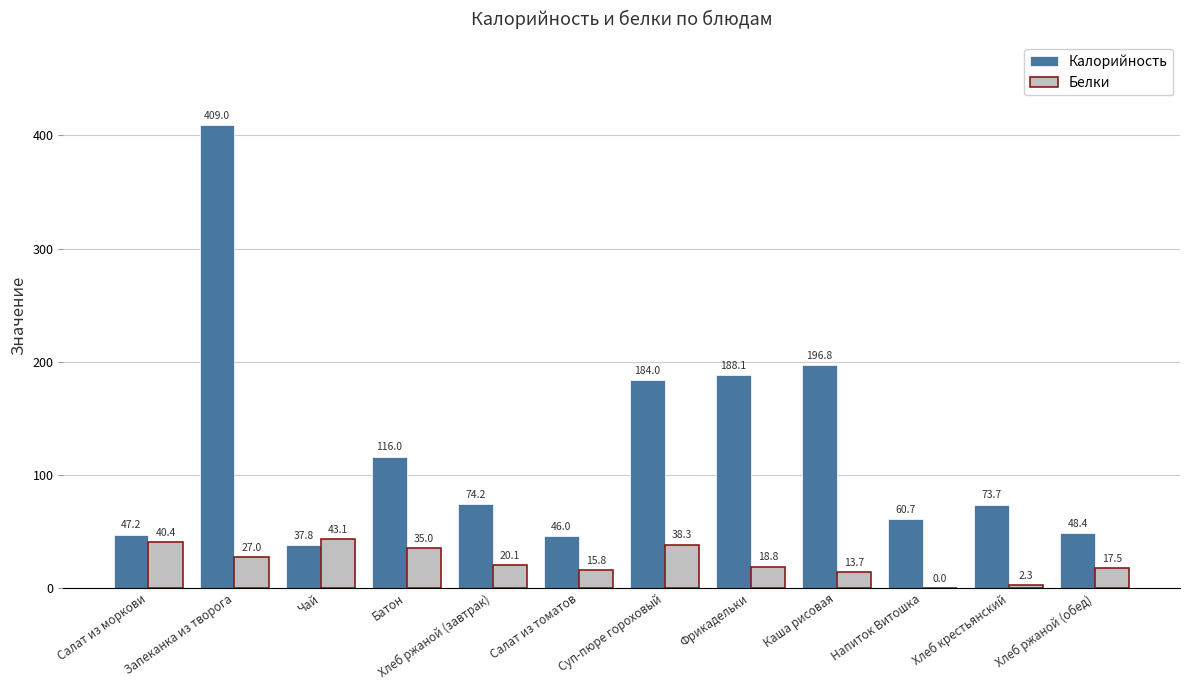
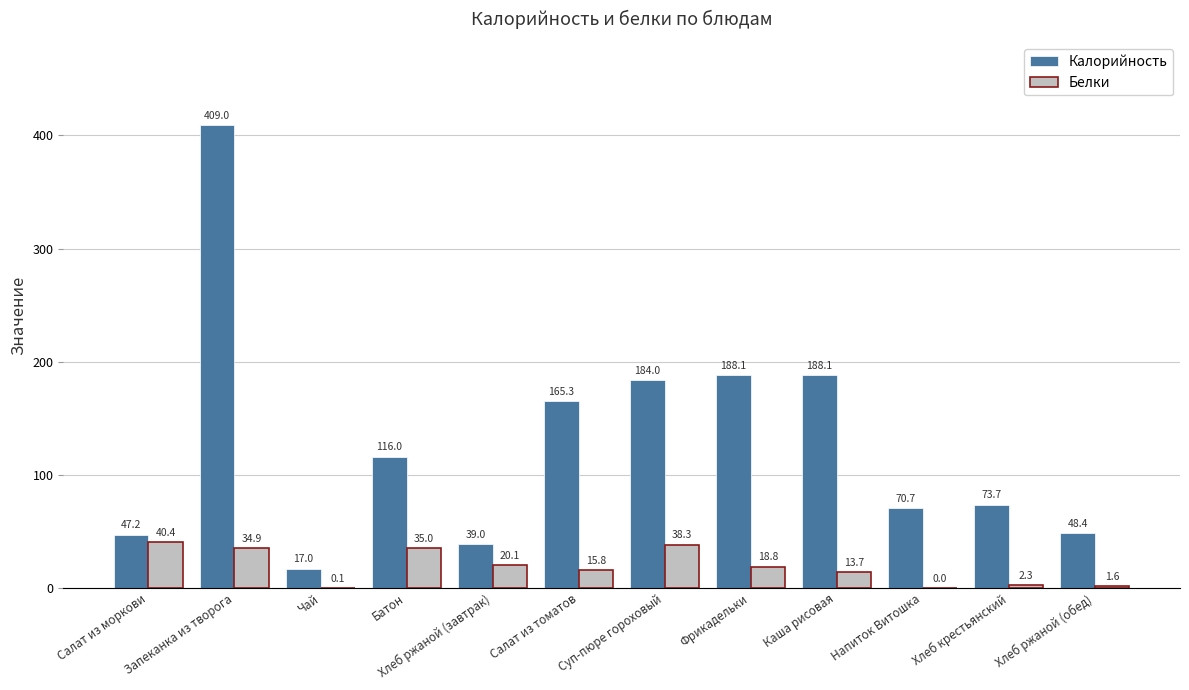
Белки, Запеканка из творога: 27.0 -> 34.9
Калорийность, Чай: 37.8 -> 17.0
Белки, Чай: 43.1 -> 0.1
Калорийность, Хлеб ржаной (завтрак): 74.2 -> 39.0
Калорийность, Салат из томатов: 46.0 -> 165.3
Калорийность, Каша рисовая: 196.8 -> 188.1
Калорийность, Напиток Витошка: 60.7 -> 70.7
Белки, Хлеб ржаной (обед): 17.5 -> 1.6
